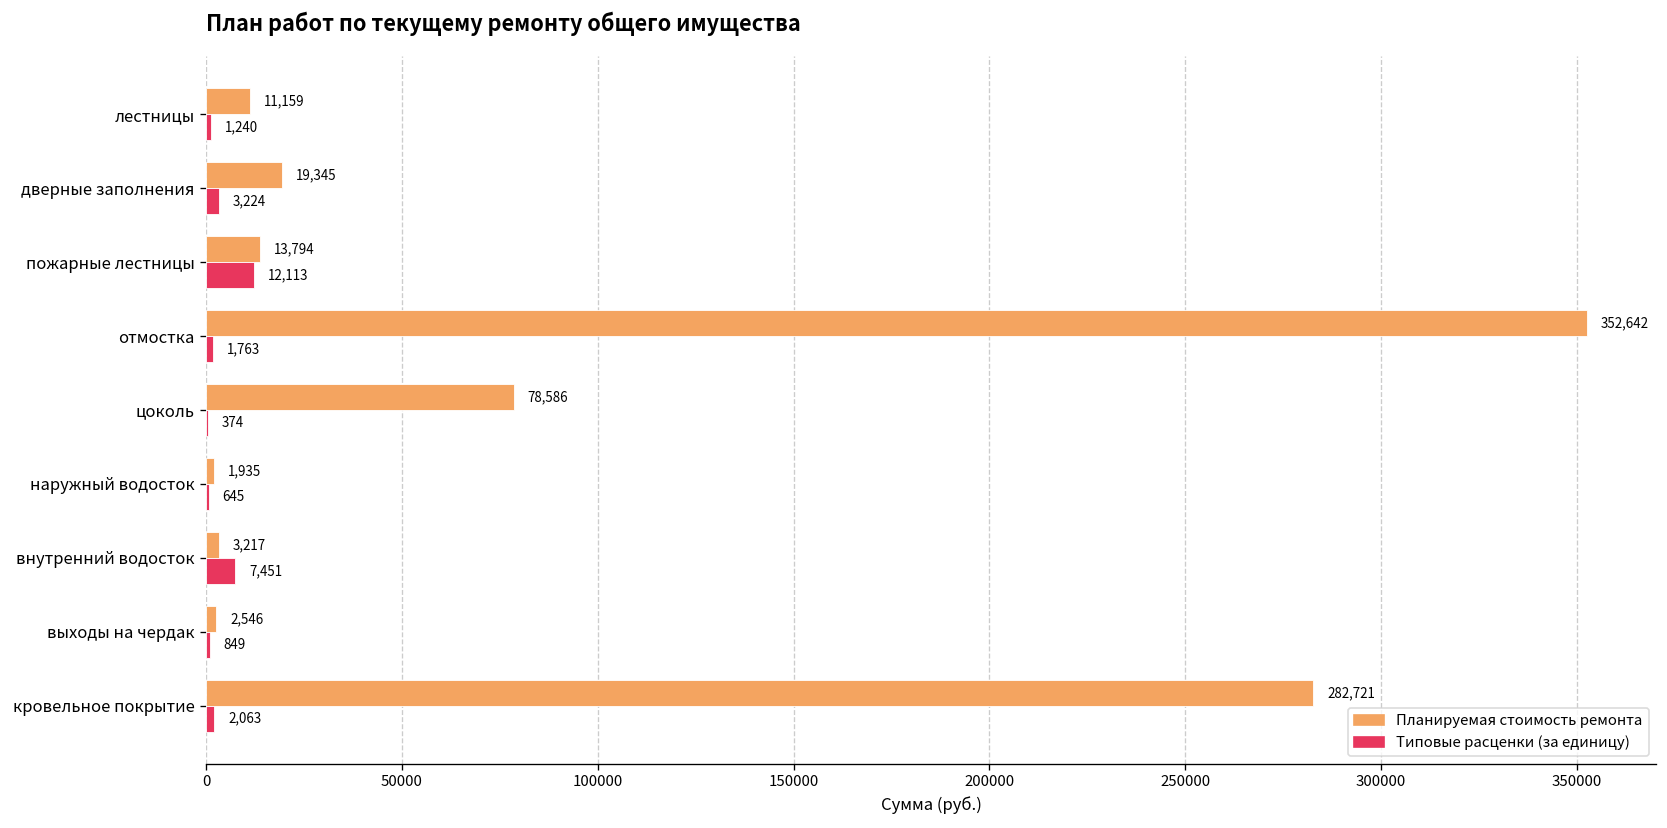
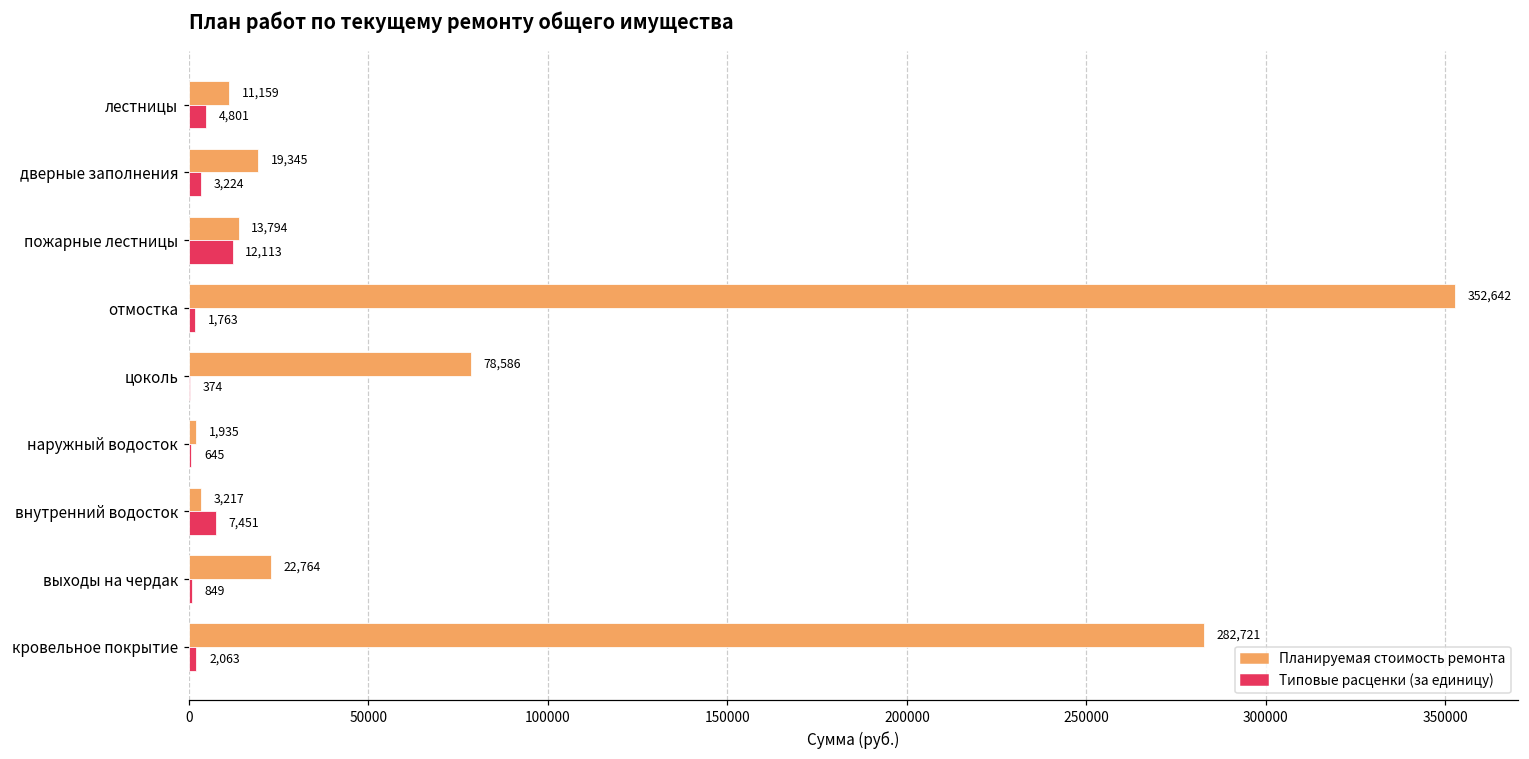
Типовые расценки (за единицу), лестницы: 1,240 -> 4,801
Планируемая стоимость ремонта, выходы на чердак: 2,546 -> 22,764
